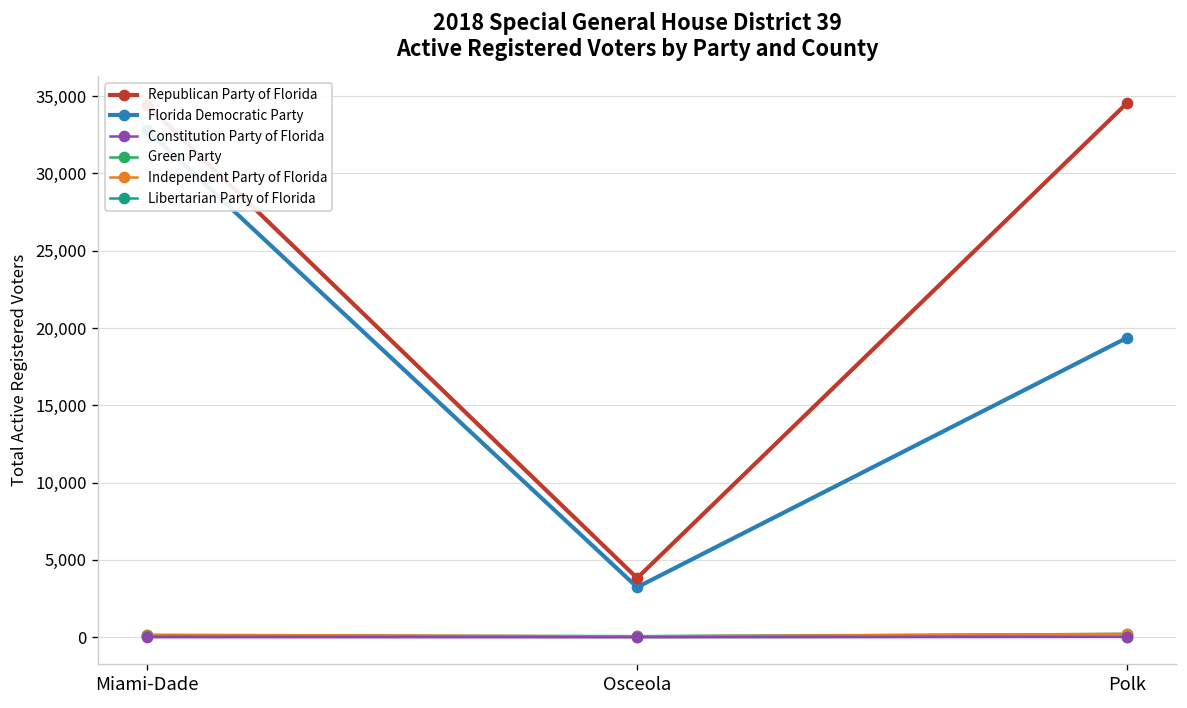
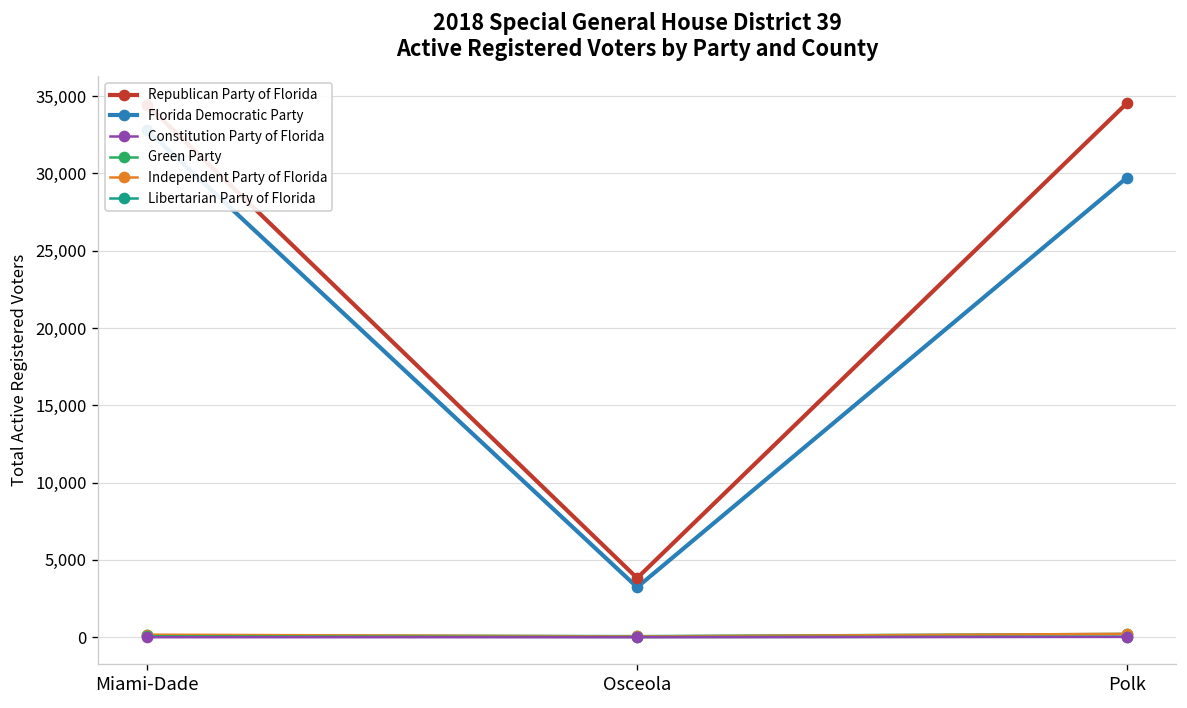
Florida Democratic Party, Polk: 19,400 -> 29,700
